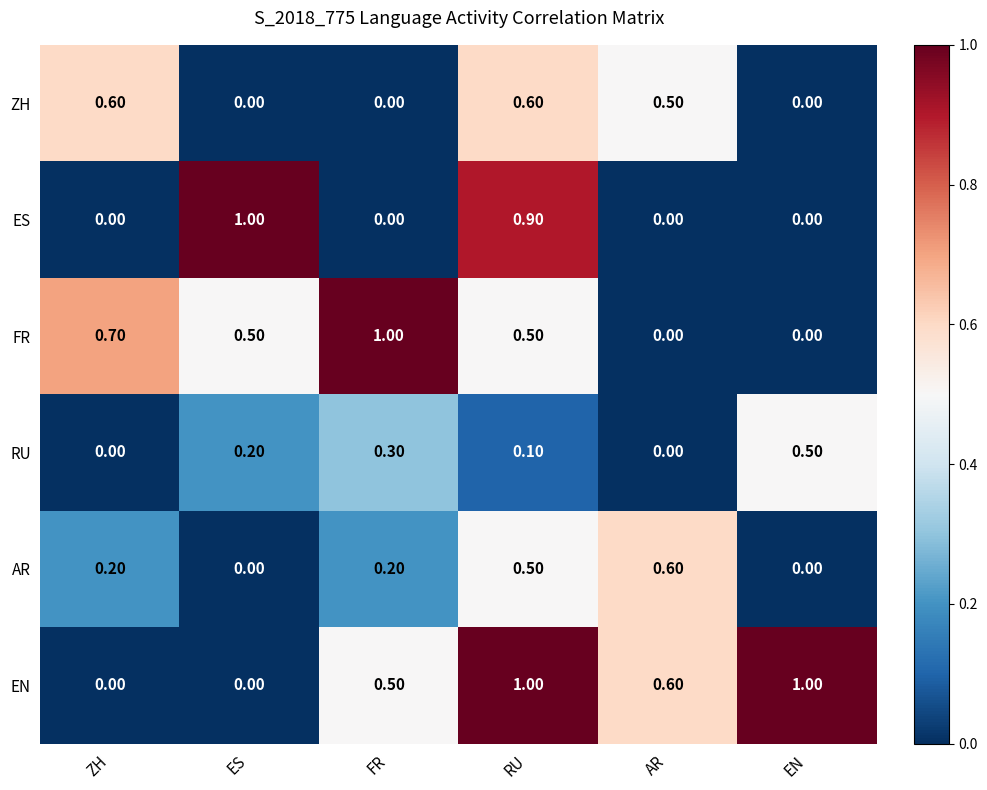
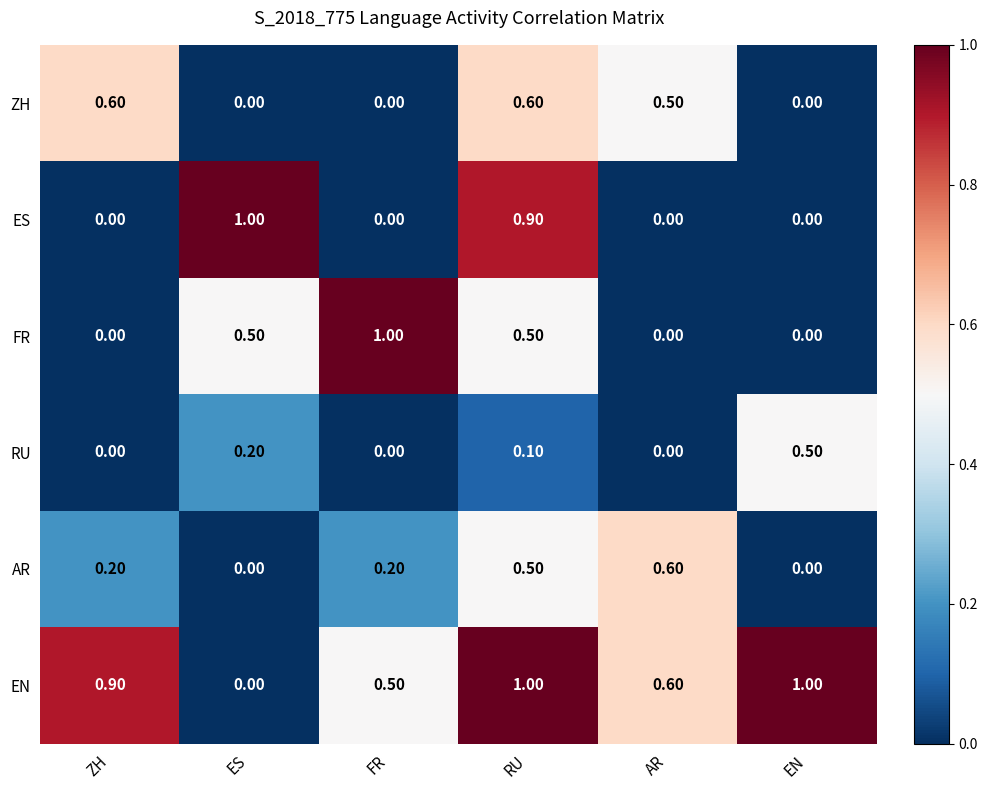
FR, ZH: 0.70 -> 0.00
RU, FR: 0.30 -> 0.00
EN, ZH: 0.00 -> 0.90
